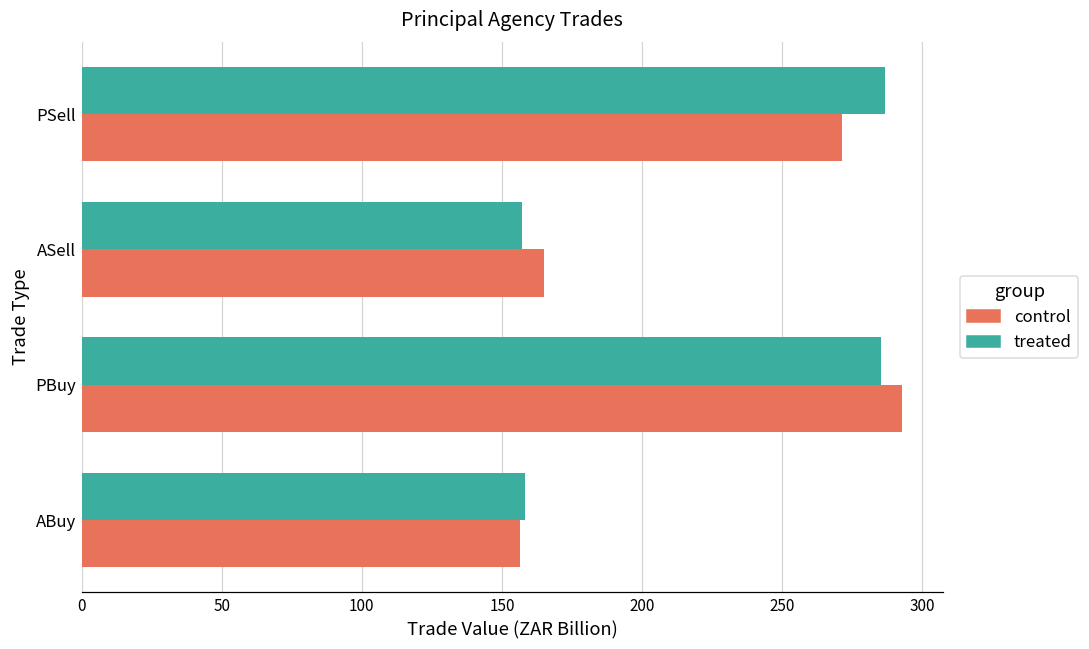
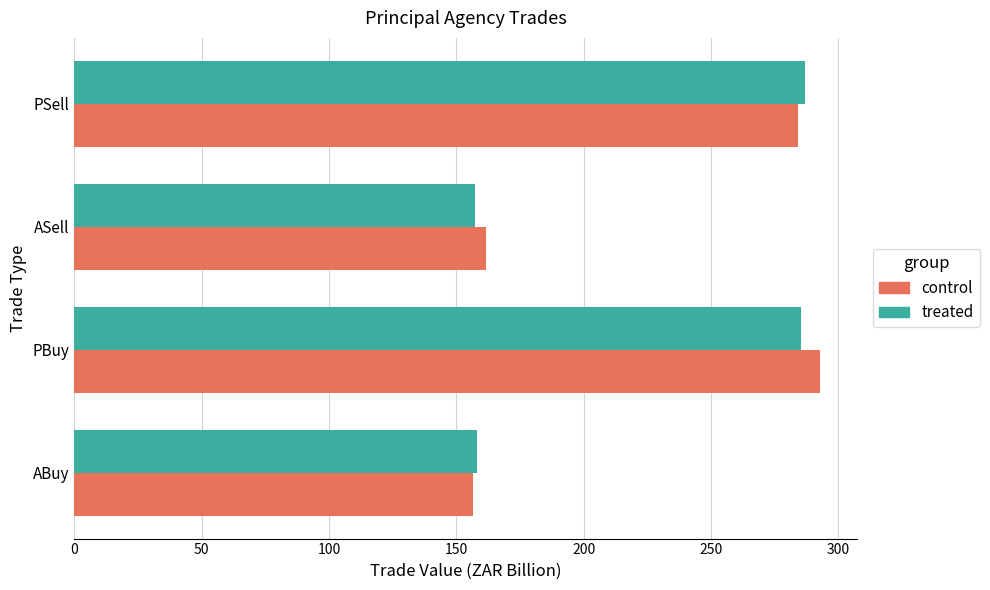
control, PSell: 271 -> 284
control, ASell: 165 -> 162
